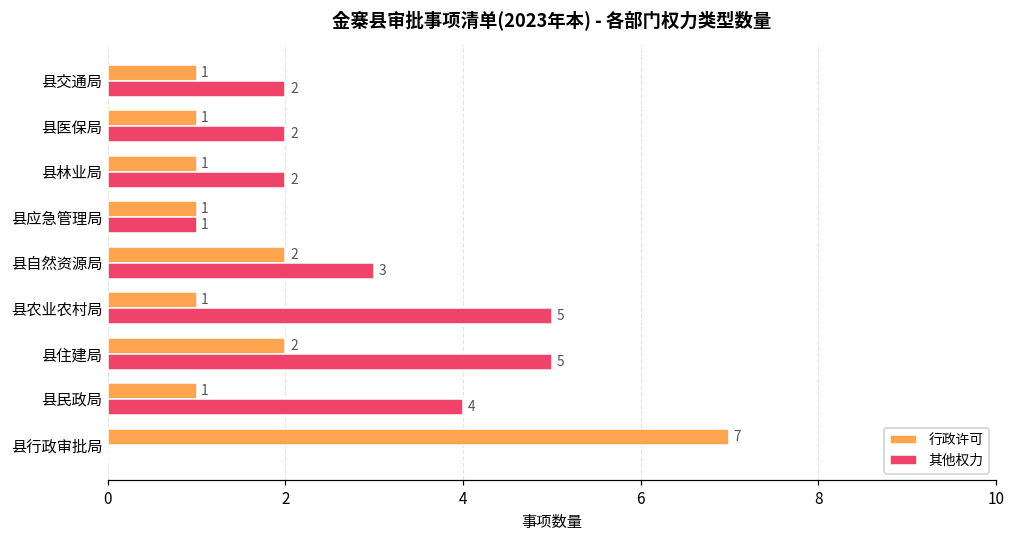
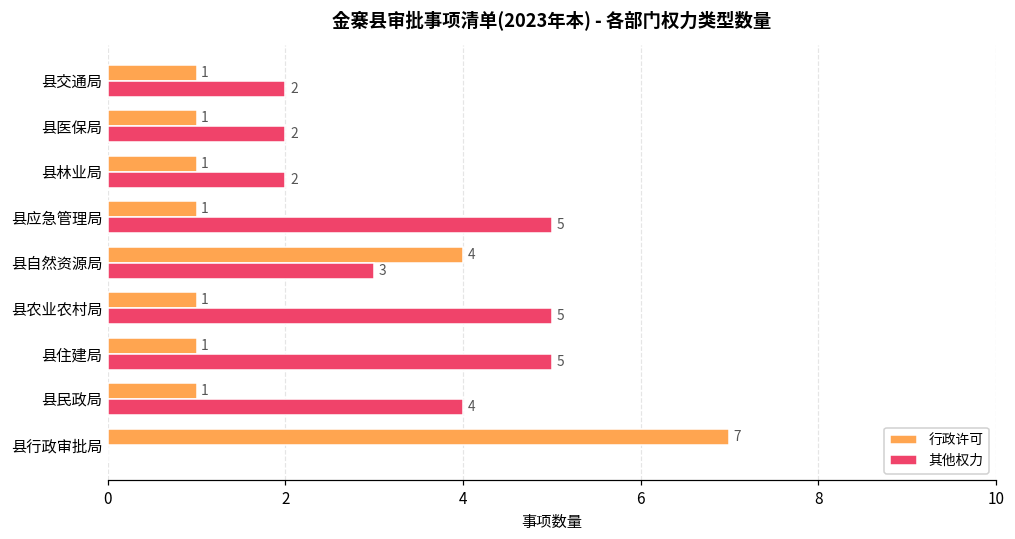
其他权力, 县应急管理局: 1 -> 5
行政许可, 县自然资源局: 2 -> 4
行政许可, 县住建局: 2 -> 1
